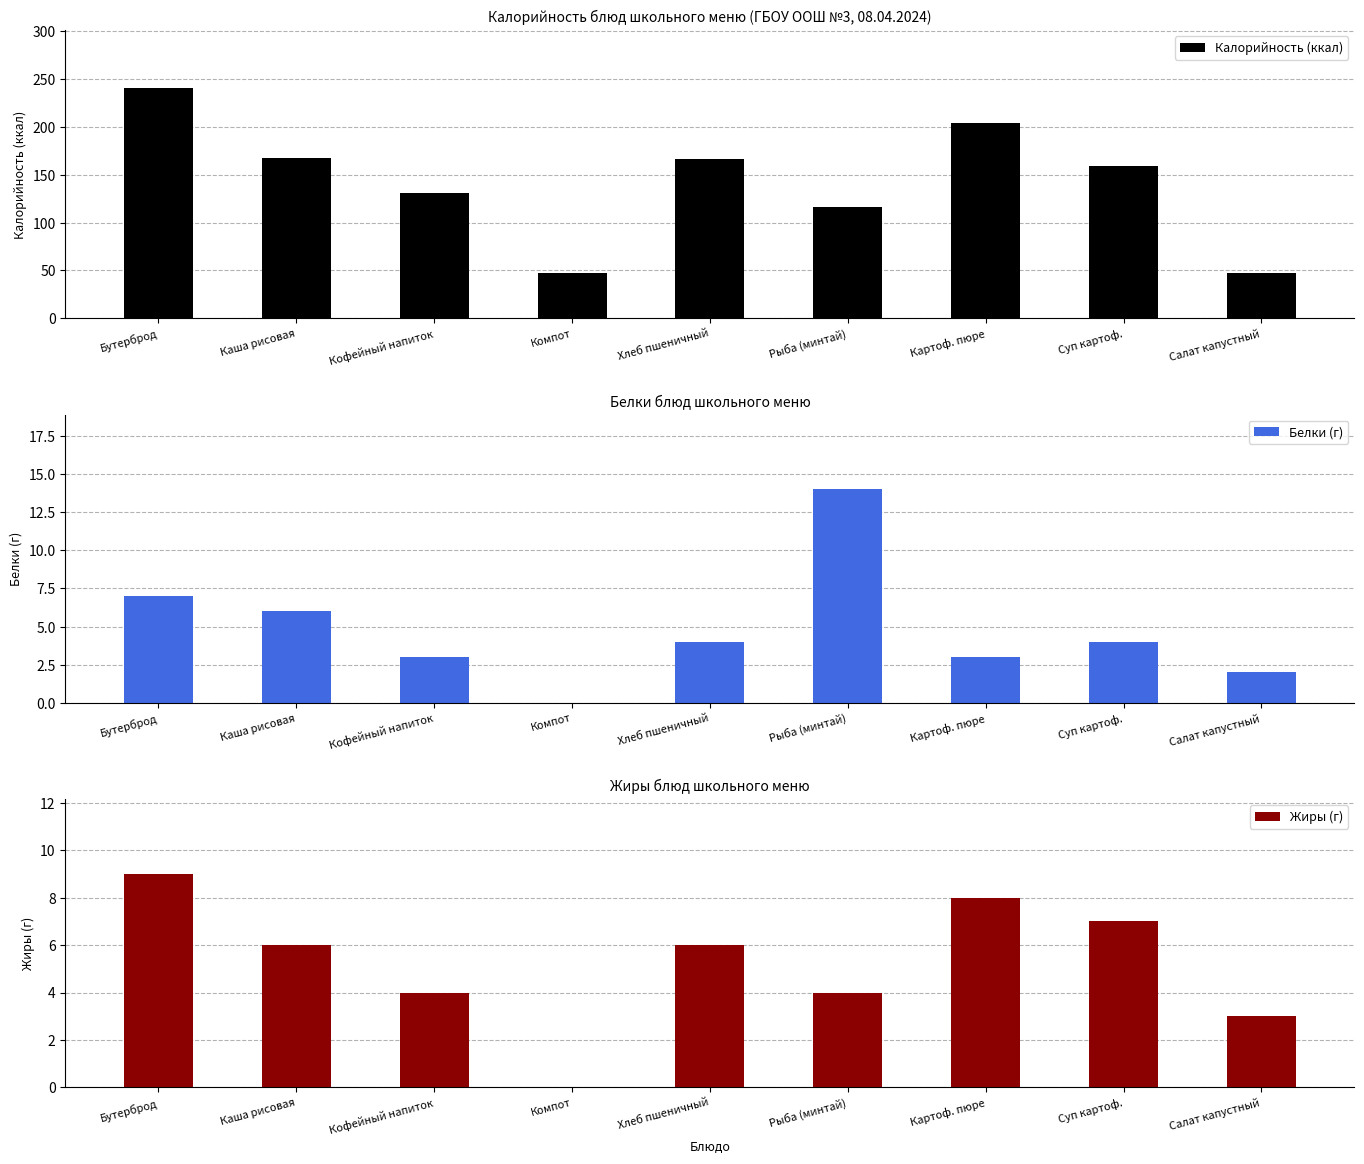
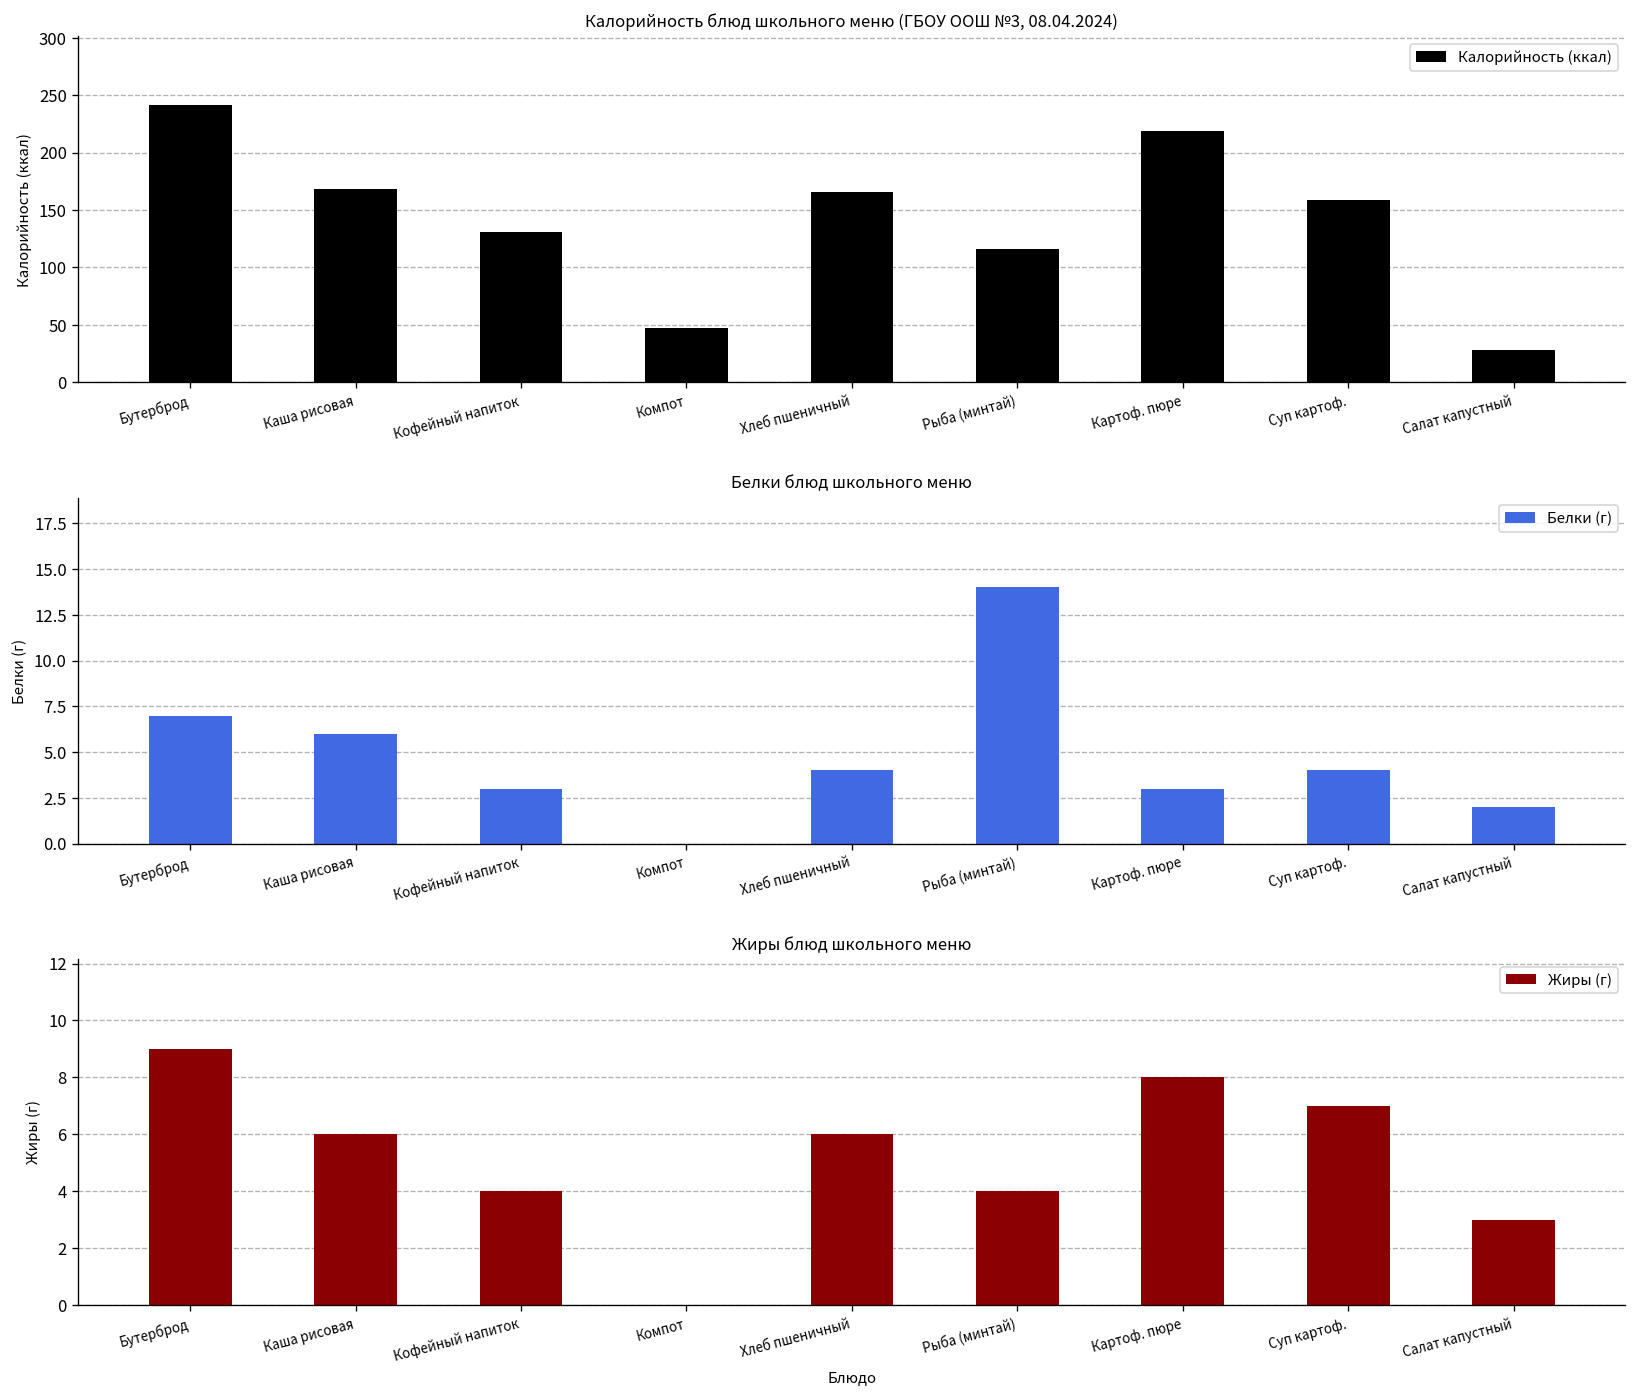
Калорийность блюд школьного меню (ГБОУ ООШ №3, 08.04.2024), Картоф. пюре: 200 -> 220
Калорийность блюд школьного меню (ГБОУ ООШ №3, 08.04.2024), Салат капустный: 50 -> 30
